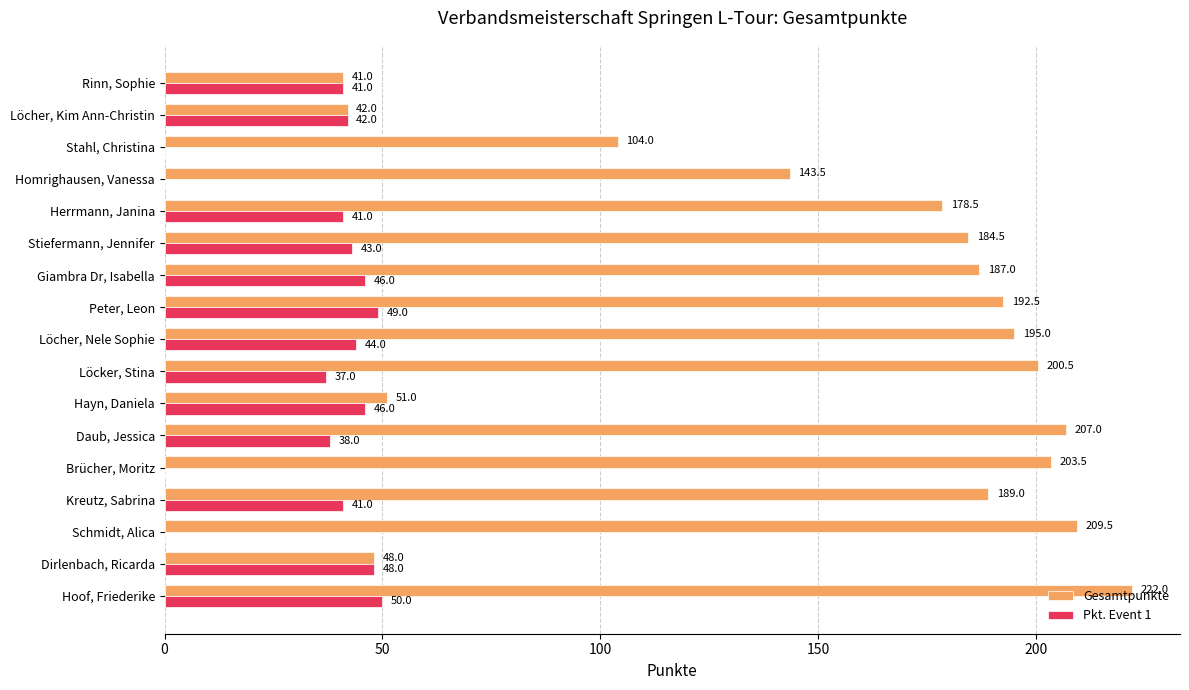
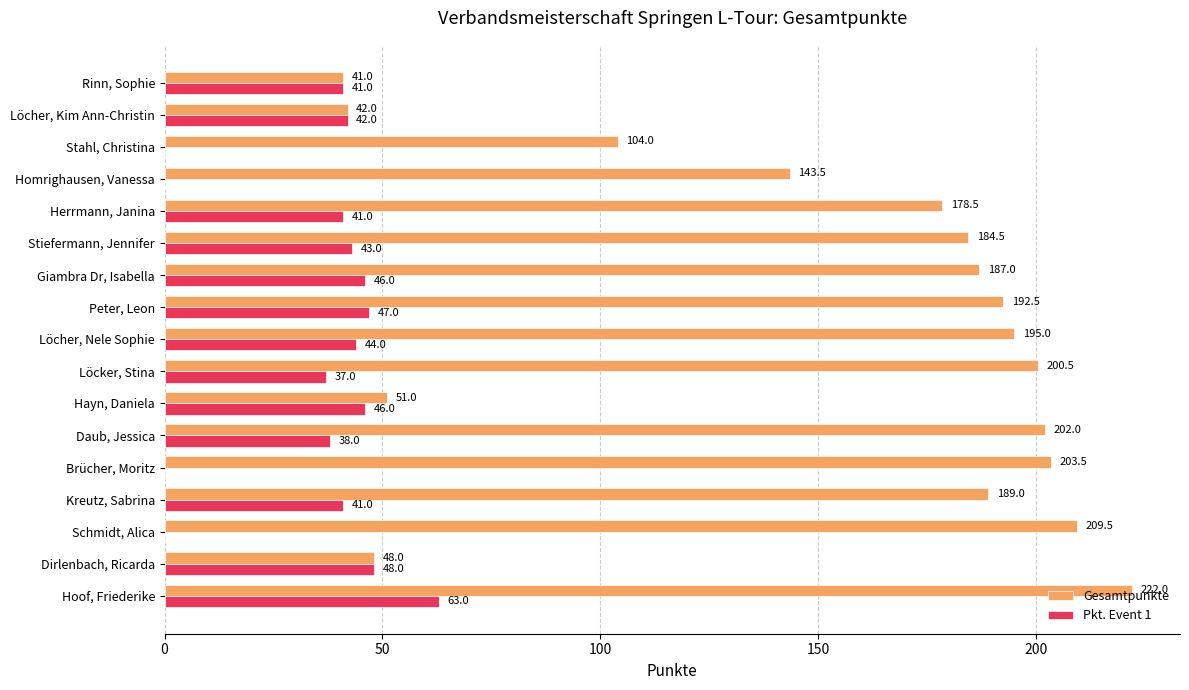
Pkt. Event 1, Peter, Leon: 49.0 -> 47.0
Gesamtpunkte, Daub, Jessica: 207.0 -> 202.0
Pkt. Event 1, Hoof, Friederike: 50.0 -> 63.0
